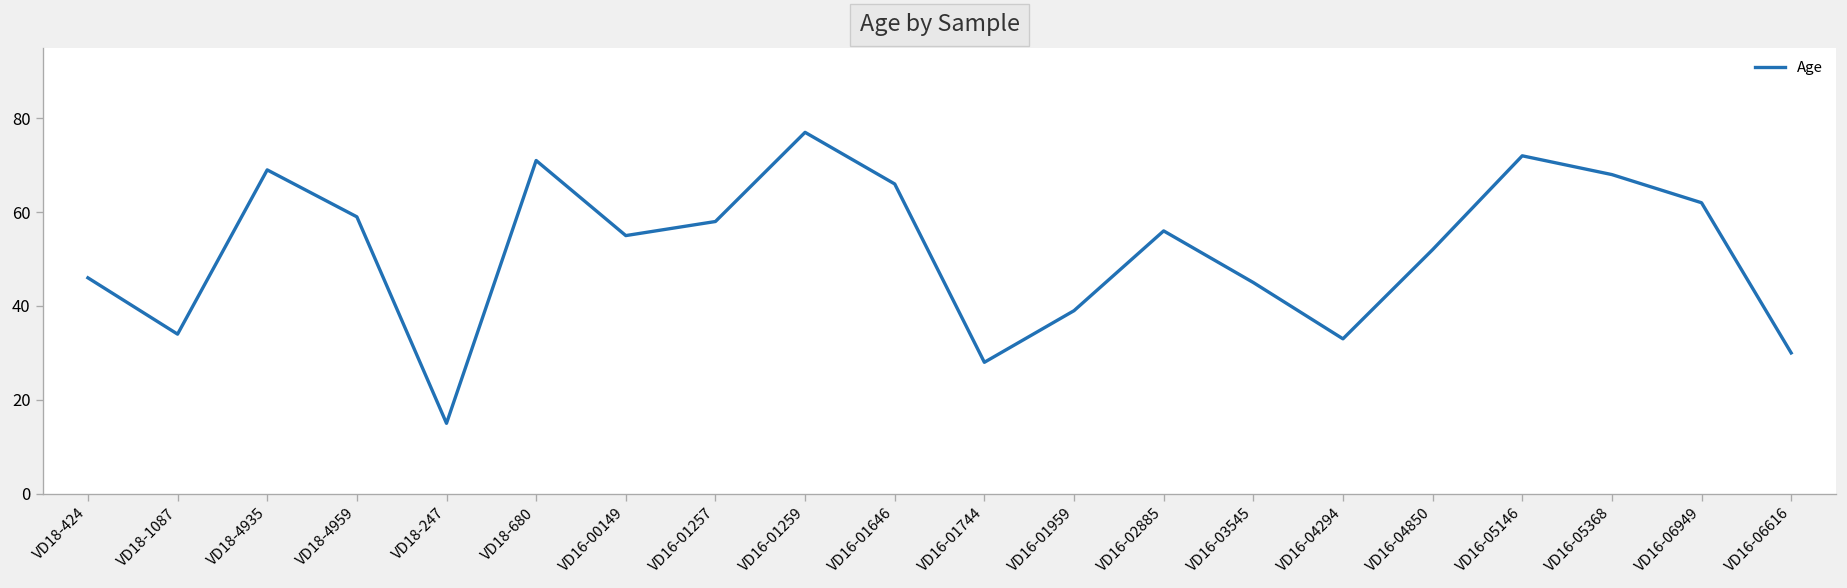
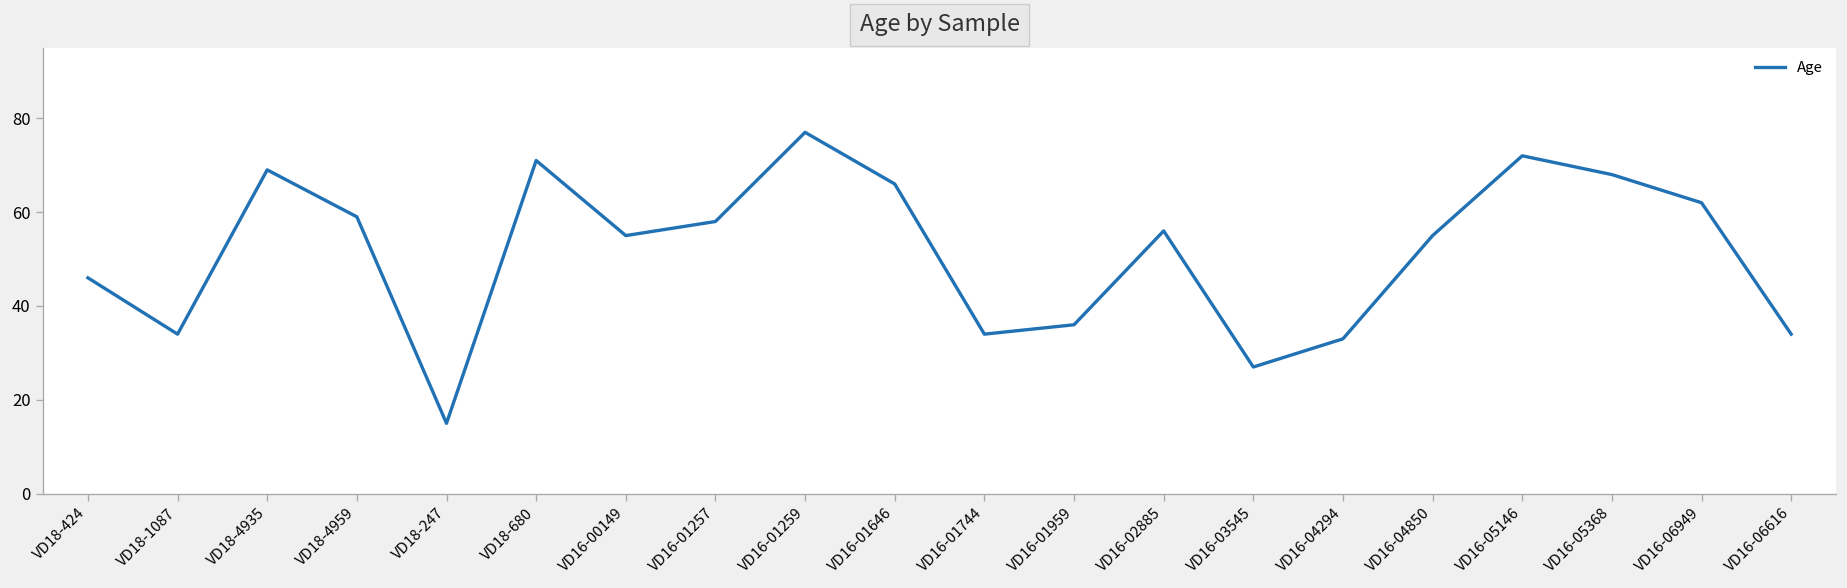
VD16-01744: 28 -> 34
VD16-01959: 39 -> 36
VD16-03545: 45 -> 27
VD16-04850: 52 -> 55
VD16-06616: 30 -> 34
